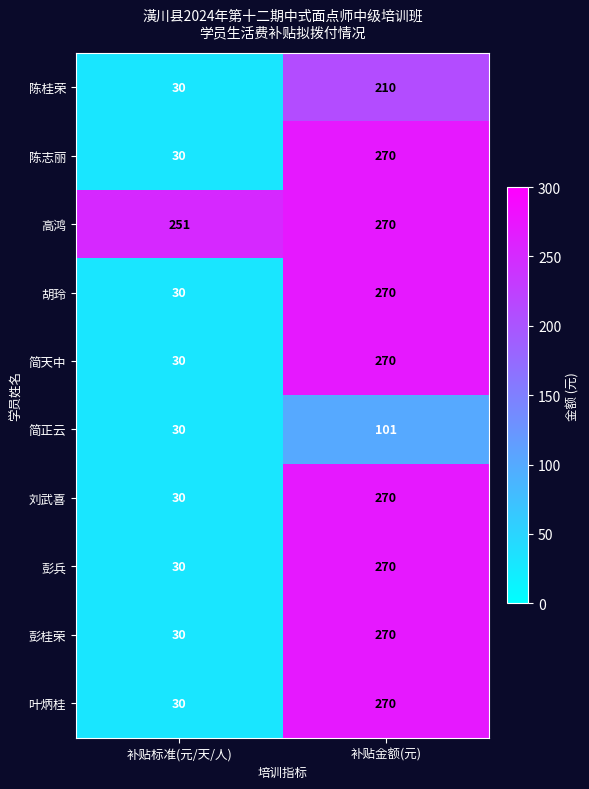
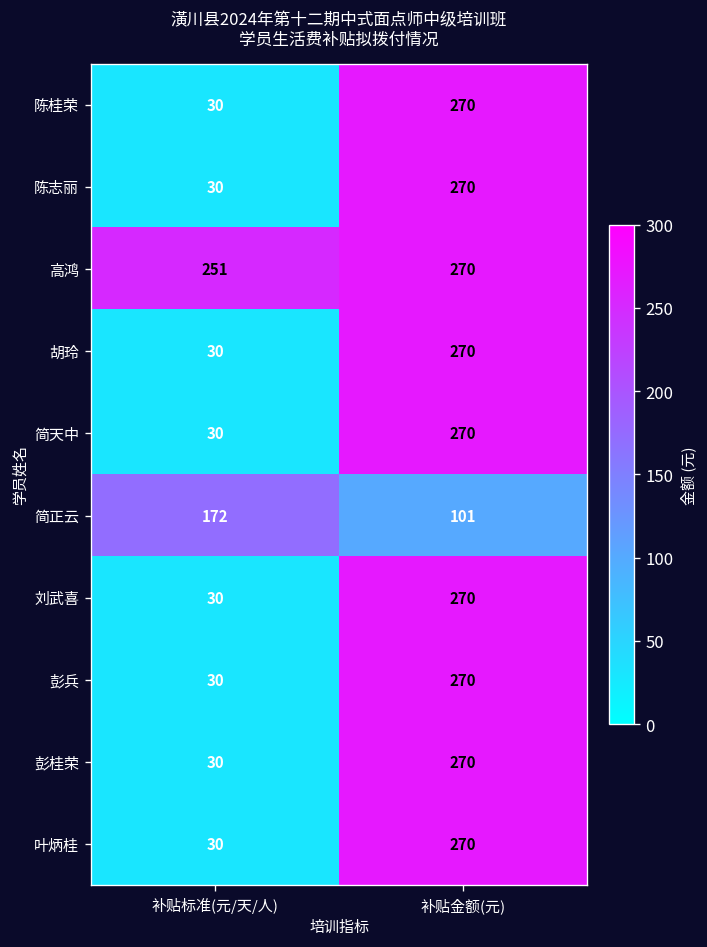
陈桂荣, 补贴金额(元): 210 -> 270
简正云, 补贴标准(元/天/人): 30 -> 172
